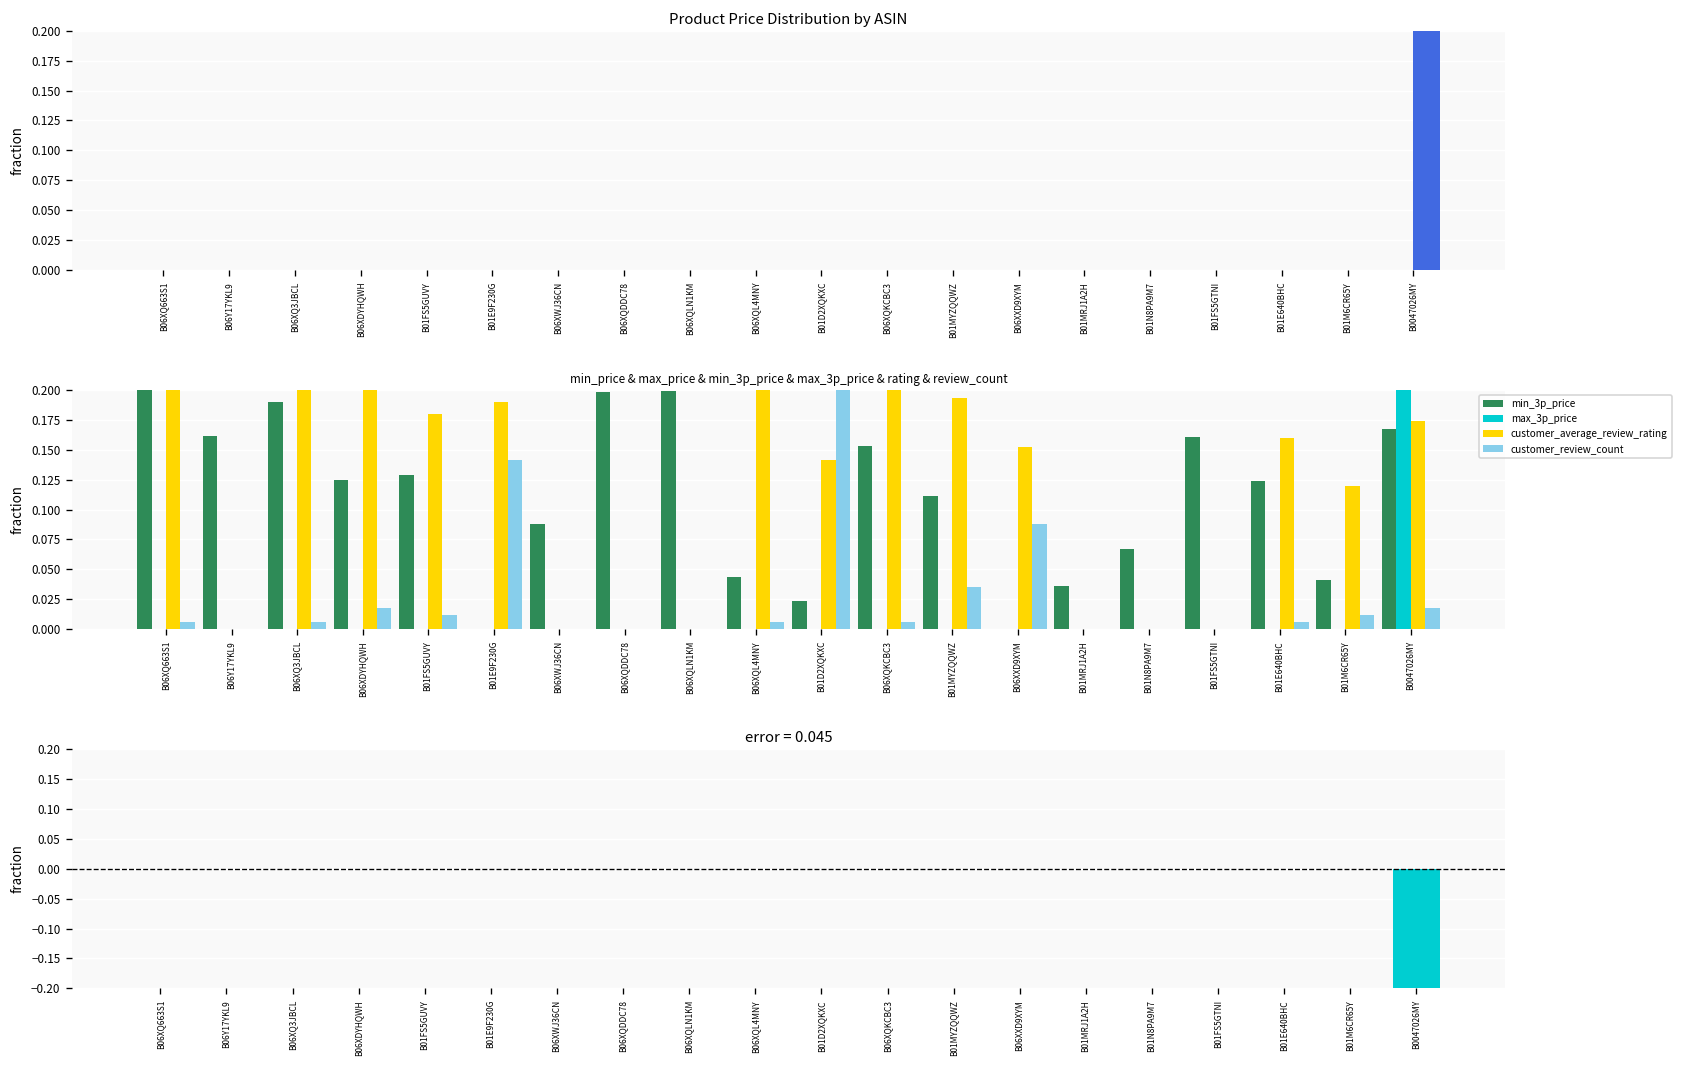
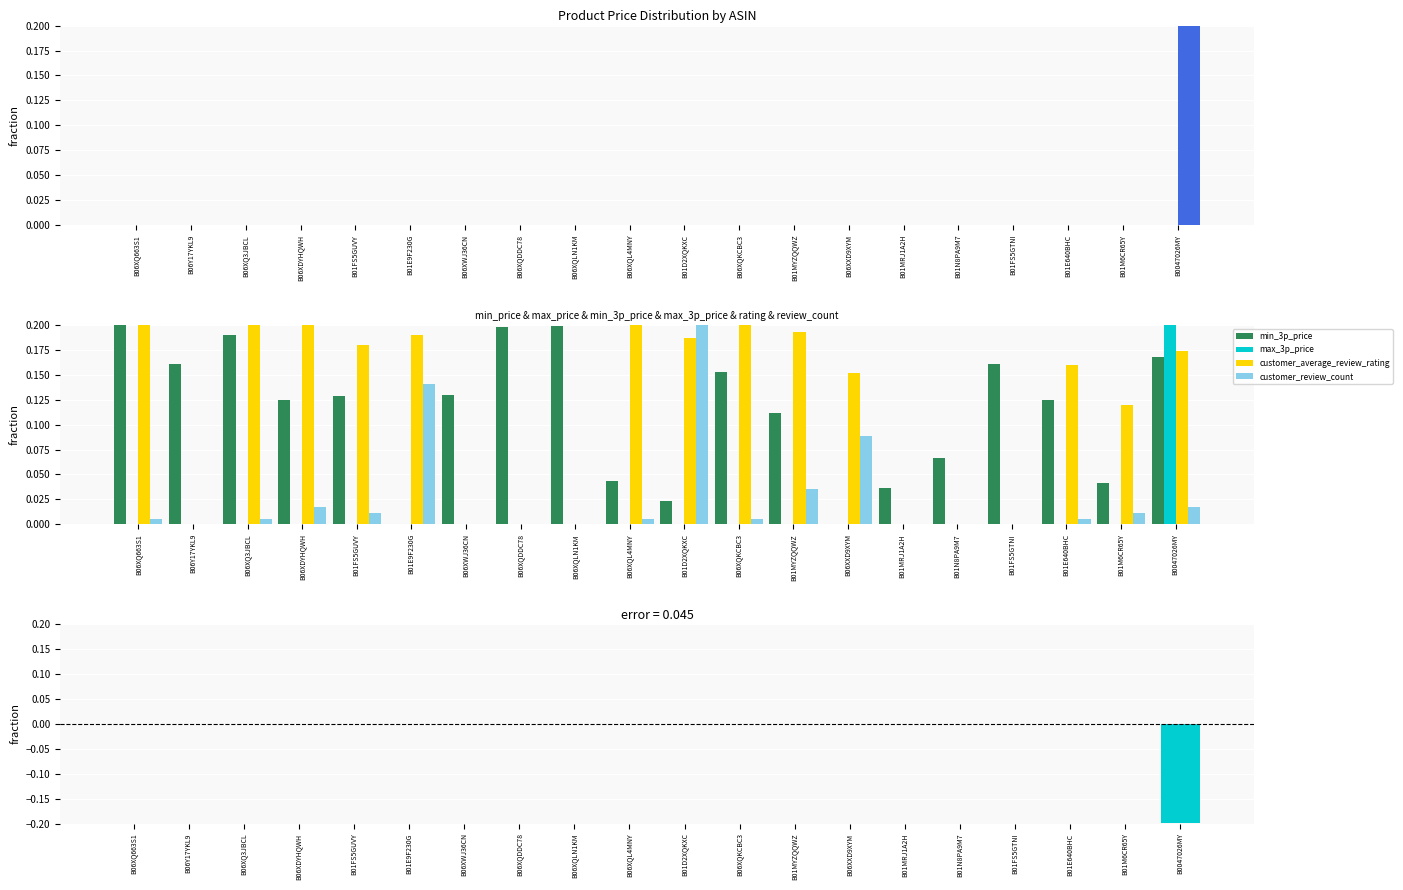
min_price & max_price & min_3p_price & max_3p_price & rating & review_count, min_3p_price, B06XWJ36CN: 0.09 -> 0.13
min_price & max_price & min_3p_price & max_3p_price & rating & review_count, customer_average_review_rating, B01D2XQKXC: 0.14 -> 0.19
